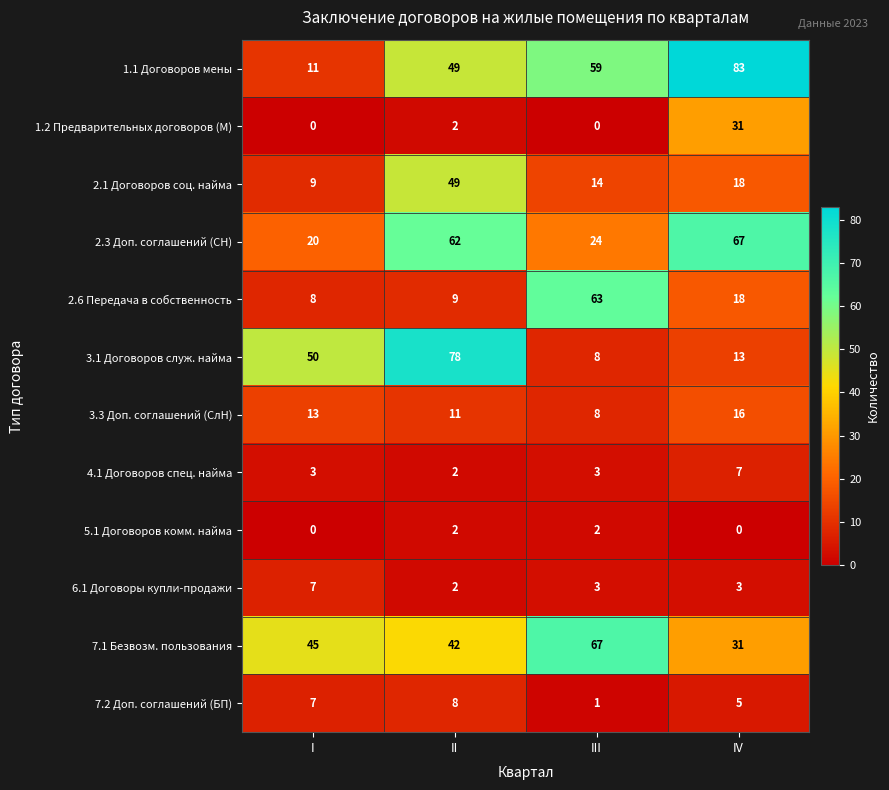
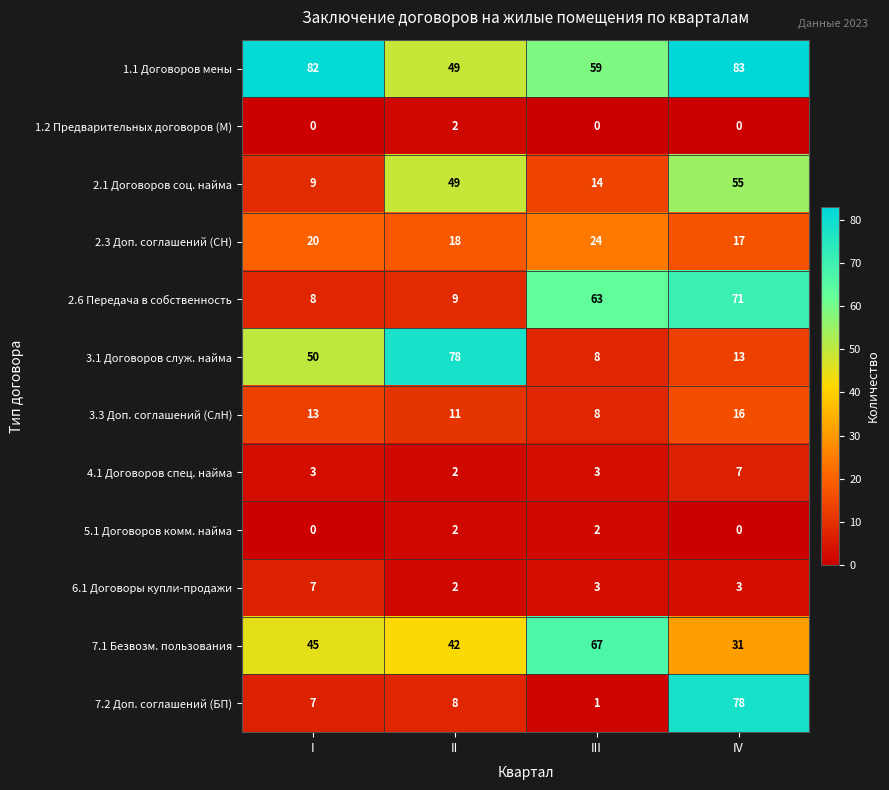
1.1 Договоров мены, I: 11 -> 82
1.2 Предварительных договоров (М), IV: 31 -> 0
2.1 Договоров соц. найма, IV: 18 -> 55
2.3 Доп. соглашений (СН), II: 62 -> 18
2.3 Доп. соглашений (СН), IV: 67 -> 17
2.6 Передача в собственность, IV: 18 -> 71
7.2 Доп. соглашений (БП), IV: 5 -> 78
